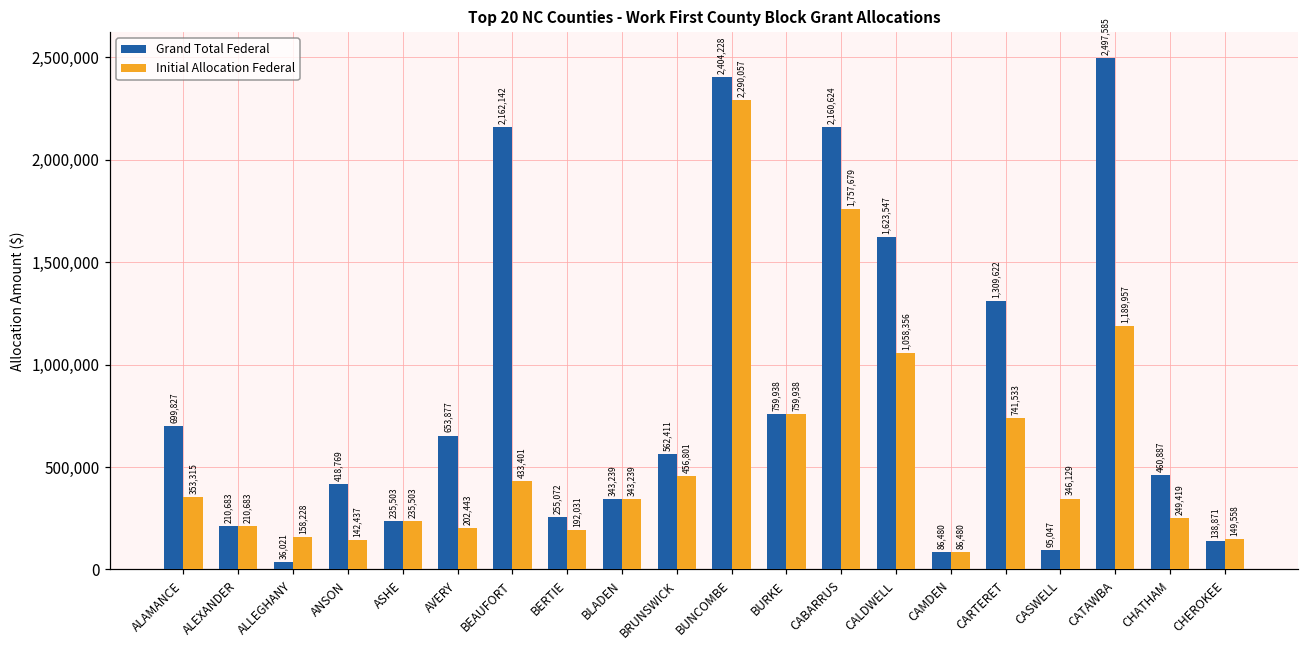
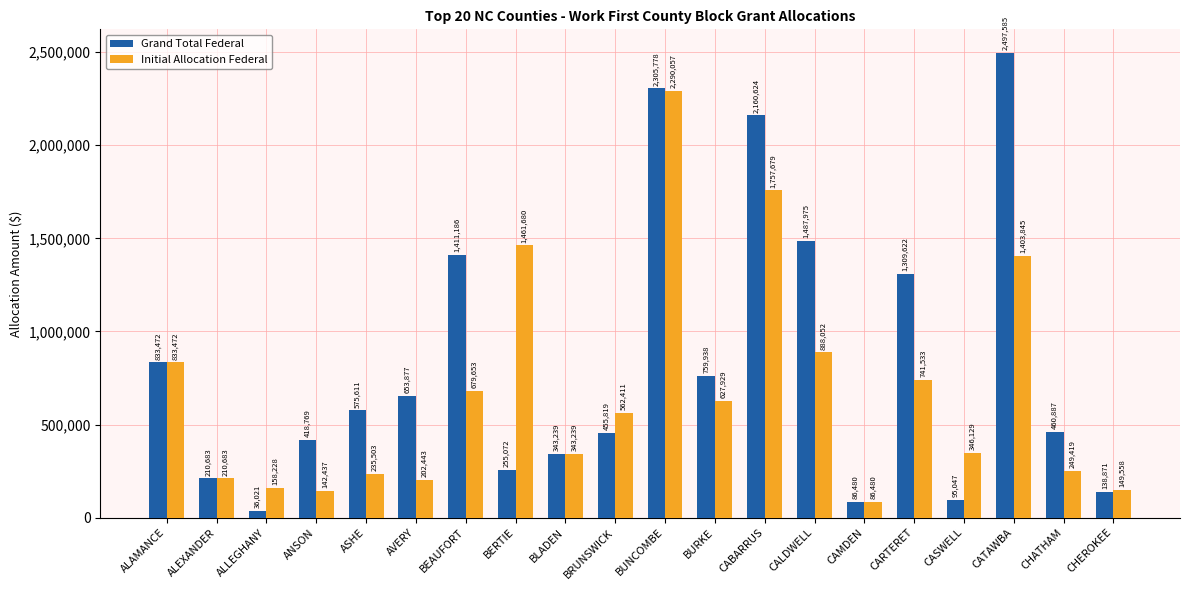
Grand Total Federal, ALAMANCE: 699,827 -> 833,472
Initial Allocation Federal, ALAMANCE: 353,315 -> 833,472
Grand Total Federal, ASHE: 235,503 -> 575,611
Grand Total Federal, BEAUFORT: 2,162,142 -> 1,411,186
Initial Allocation Federal, BEAUFORT: 433,401 -> 679,653
Initial Allocation Federal, BERTIE: 192,031 -> 1,461,680
Grand Total Federal, BRUNSWICK: 562,411 -> 455,819
Initial Allocation Federal, BRUNSWICK: 456,801 -> 562,411
Grand Total Federal, BUNCOMBE: 2,404,228 -> 2,305,778
Initial Allocation Federal, BURKE: 759,938 -> 627,929
Grand Total Federal, CALDWELL: 1,623,547 -> 1,487,975
Initial Allocation Federal, CALDWELL: 1,058,356 -> 888,052
Initial Allocation Federal, CATAWBA: 1,189,957 -> 1,403,845
